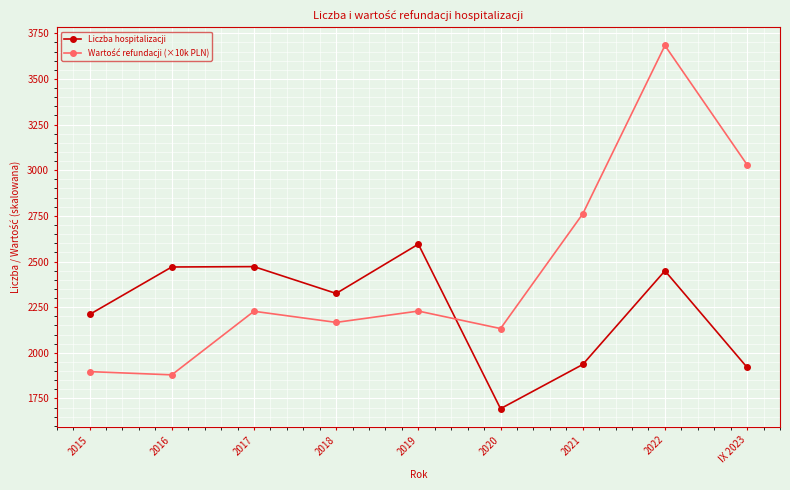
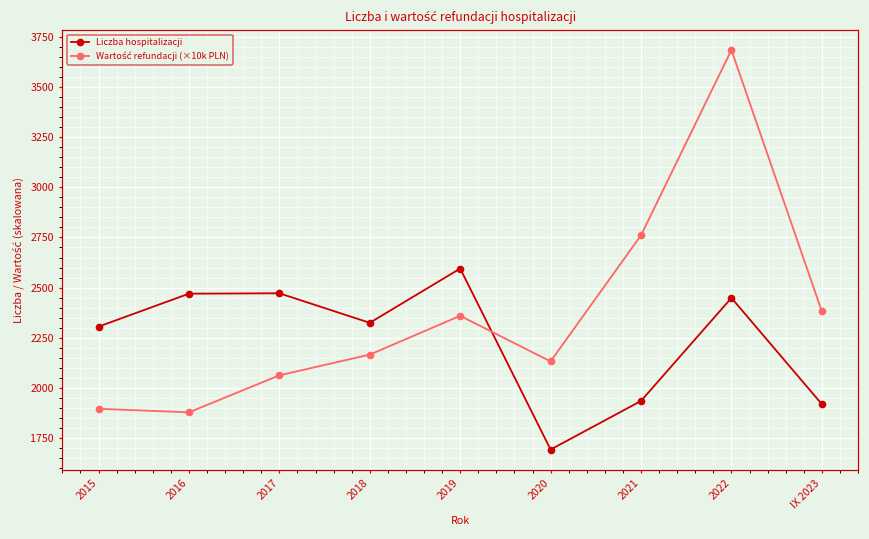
Liczba hospitalizacji, 2015: 2210 -> 2310
Wartość refundacji (×10k PLN), 2017: 2230 -> 2060
Wartość refundacji (×10k PLN), 2019: 2230 -> 2360
Wartość refundacji (×10k PLN), IX 2023: 3030 -> 2380
